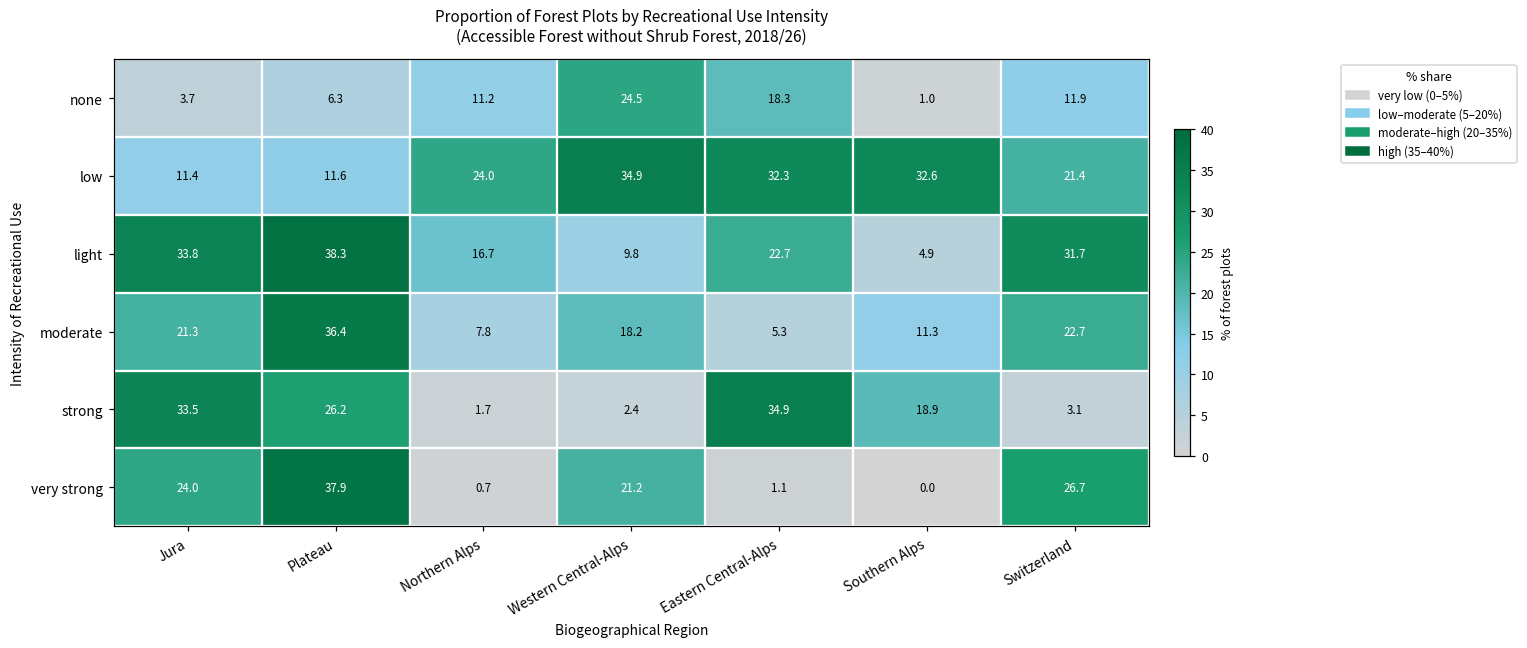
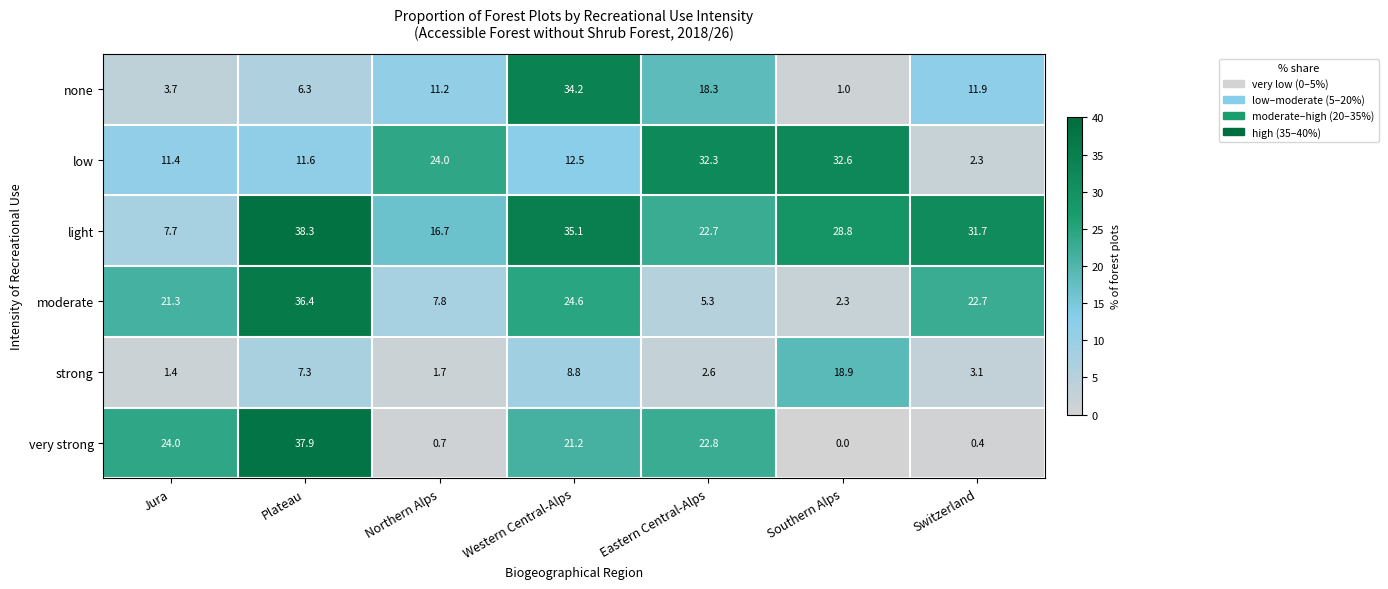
none, Western Central-Alps: 24.5 -> 34.2
low, Western Central-Alps: 34.9 -> 12.5
low, Switzerland: 21.4 -> 2.3
light, Jura: 33.8 -> 7.7
light, Western Central-Alps: 9.8 -> 35.1
light, Southern Alps: 4.9 -> 28.8
moderate, Western Central-Alps: 18.2 -> 24.6
moderate, Southern Alps: 11.3 -> 2.3
strong, Jura: 33.5 -> 1.4
strong, Plateau: 26.2 -> 7.3
strong, Western Central-Alps: 2.4 -> 8.8
strong, Eastern Central-Alps: 34.9 -> 2.6
very strong, Eastern Central-Alps: 1.1 -> 22.8
very strong, Switzerland: 26.7 -> 0.4
